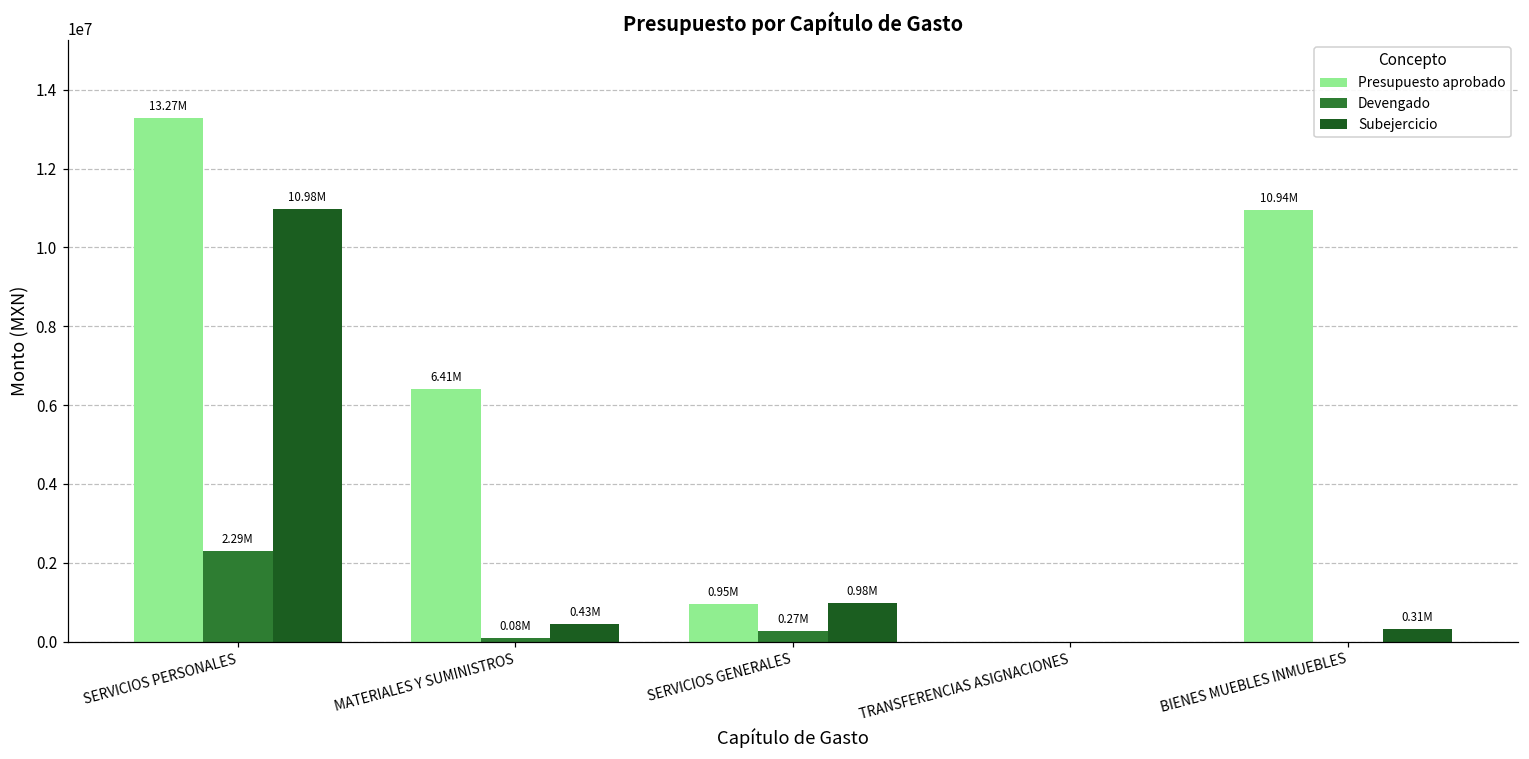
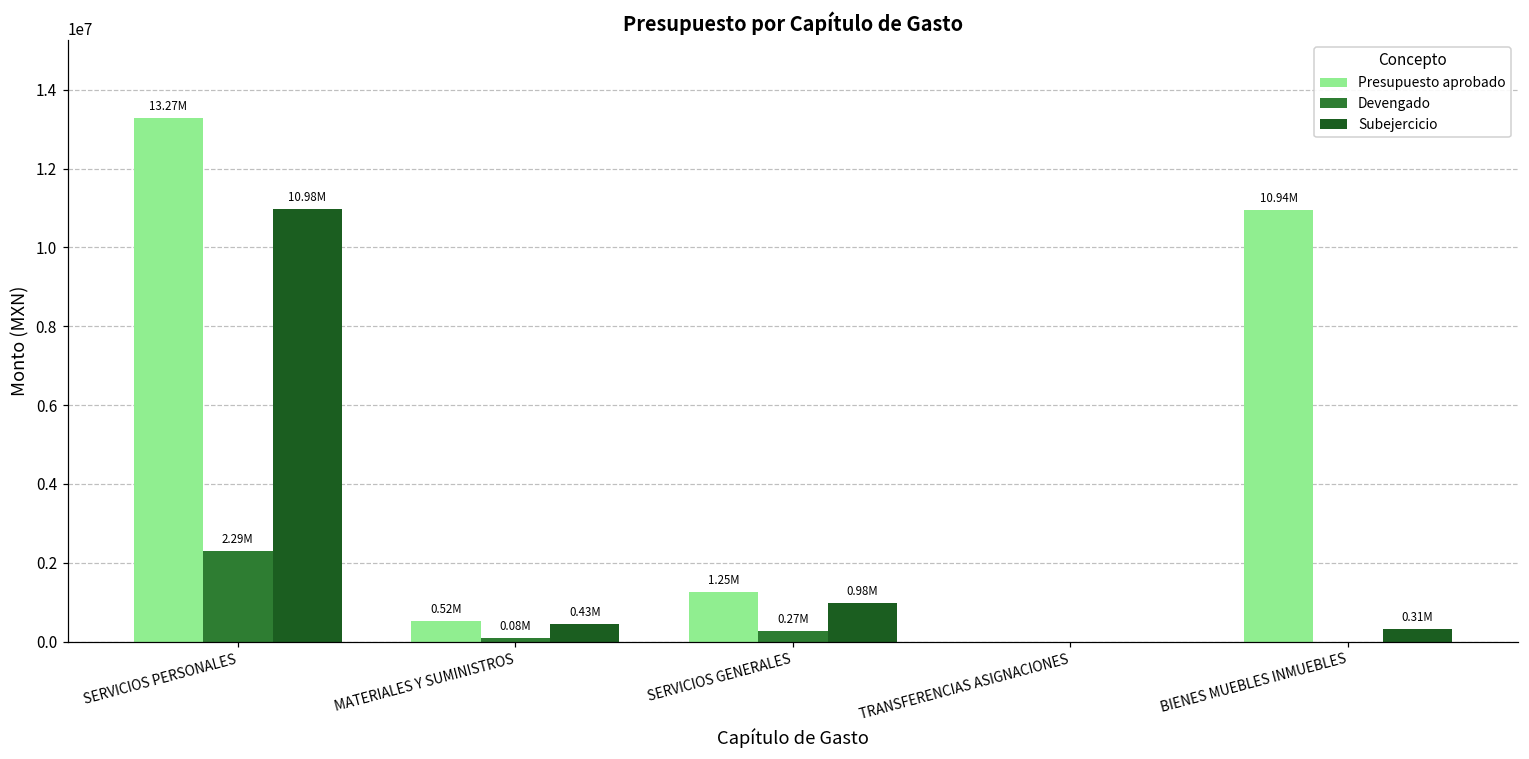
Presupuesto aprobado, MATERIALES Y SUMINISTROS: 6.41M -> 0.52M
Presupuesto aprobado, SERVICIOS GENERALES: 0.95M -> 1.25M
